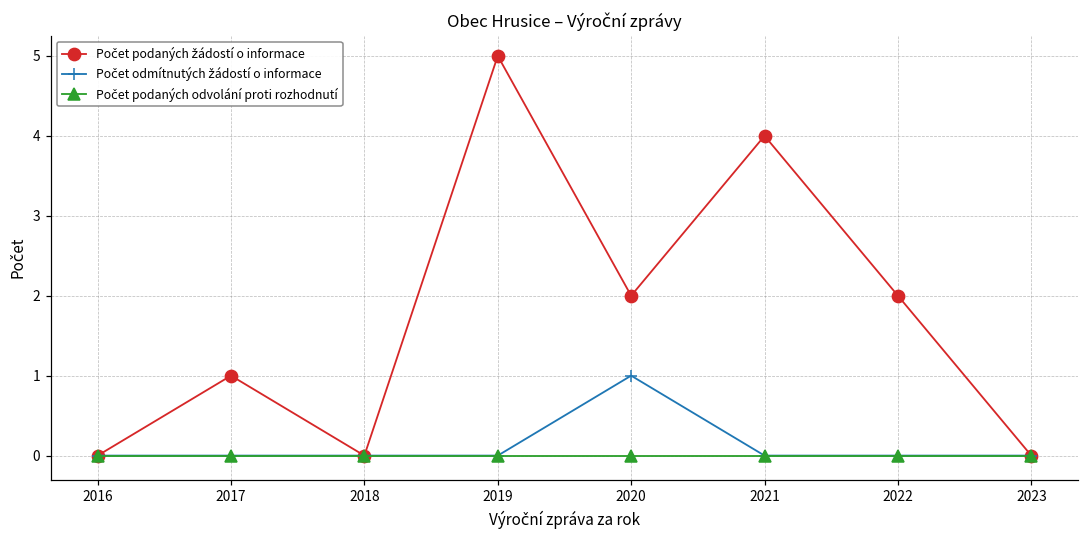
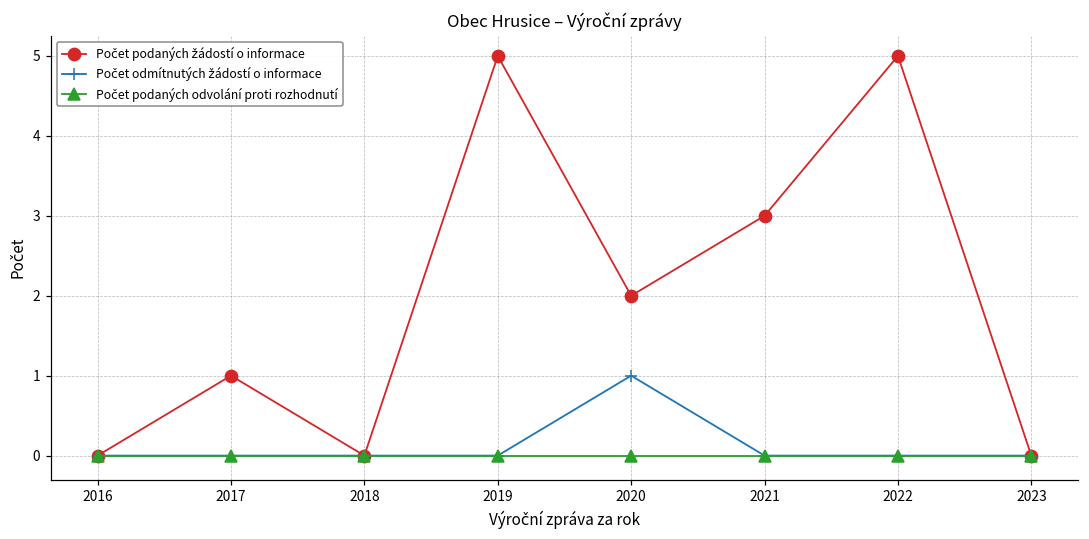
Počet podaných žádostí o informace, 2021: 4 -> 3
Počet podaných žádostí o informace, 2022: 2 -> 5
